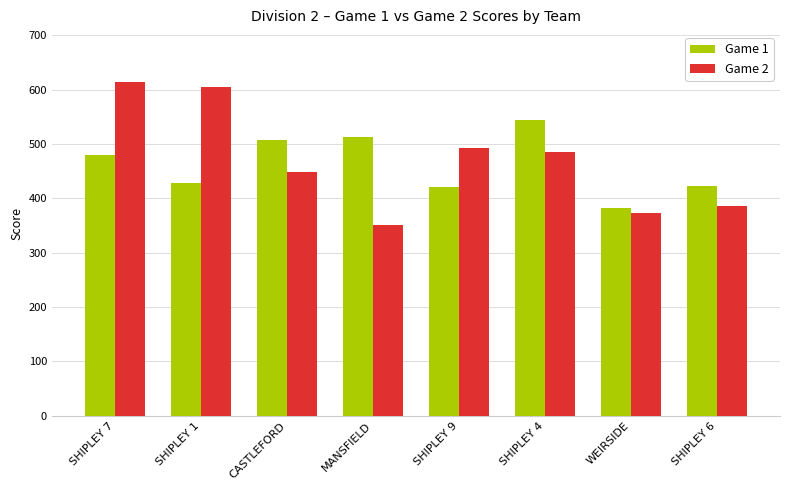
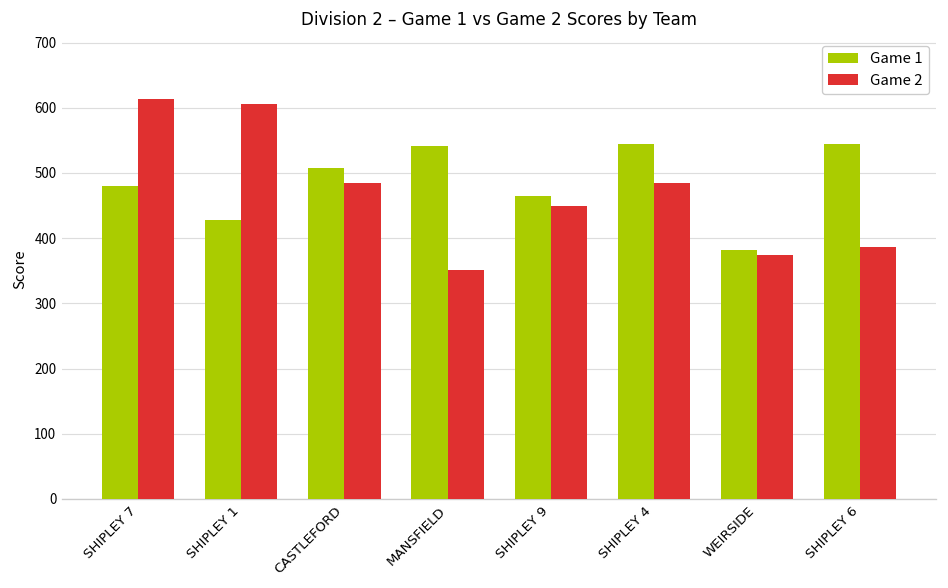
Game 2, CASTLEFORD: 450 -> 490
Game 1, MANSFIELD: 510 -> 540
Game 1, SHIPLEY 9: 420 -> 470
Game 2, SHIPLEY 9: 490 -> 450
Game 1, SHIPLEY 6: 420 -> 550
